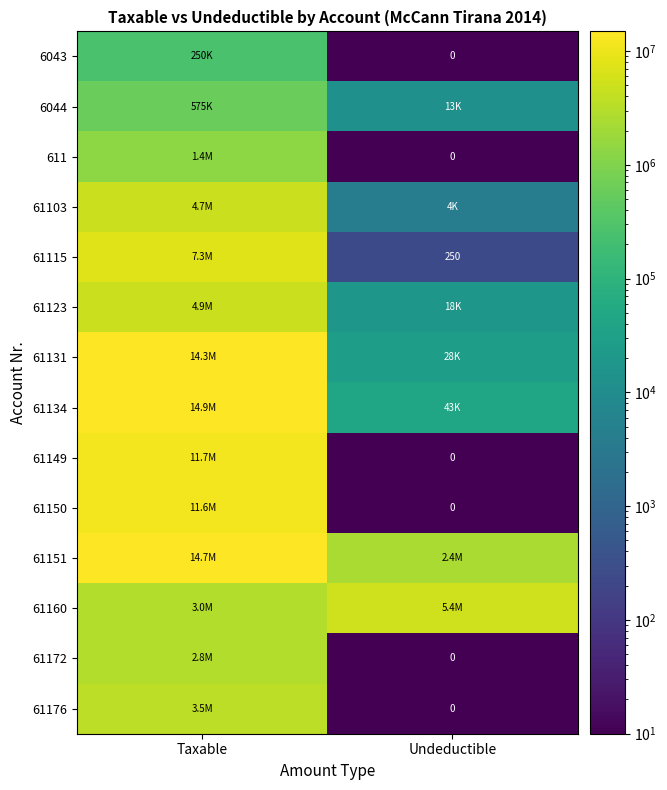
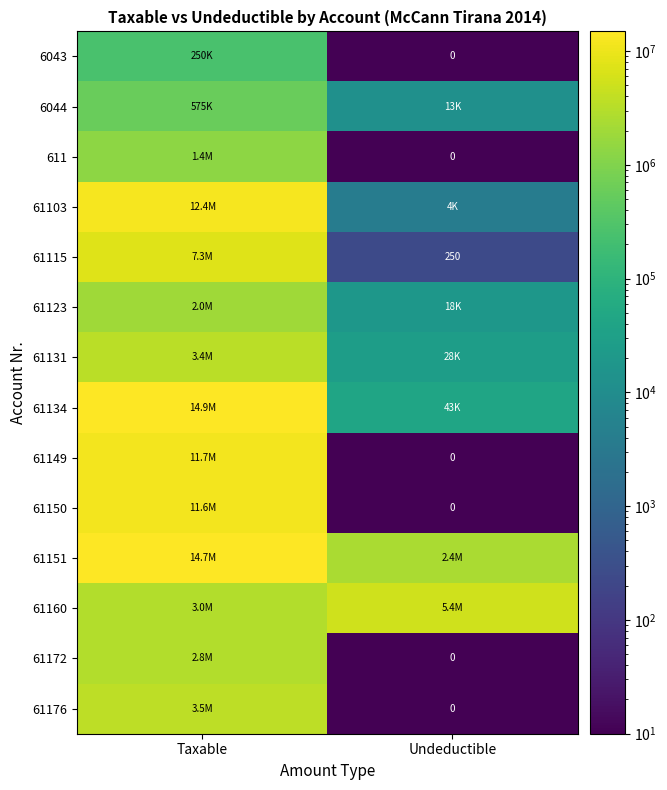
61103, Taxable: 4.7M -> 12.4M
61123, Taxable: 4.9M -> 2.0M
61131, Taxable: 14.3M -> 3.4M
